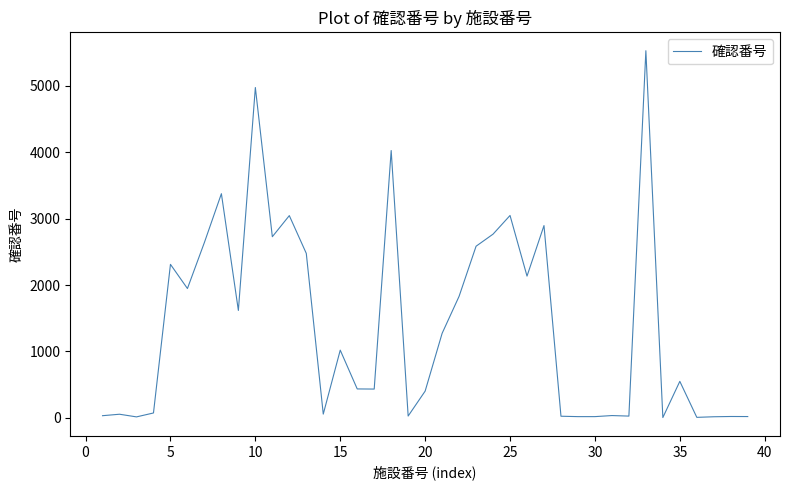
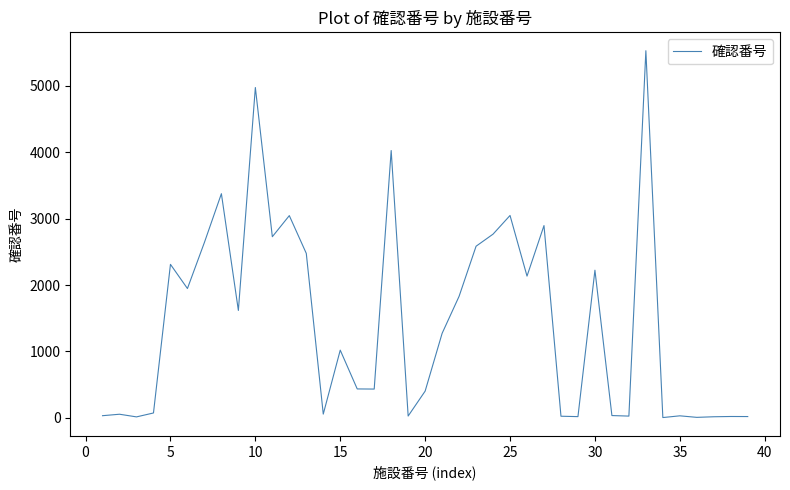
30: 0 -> 2200
35: 500 -> 0
